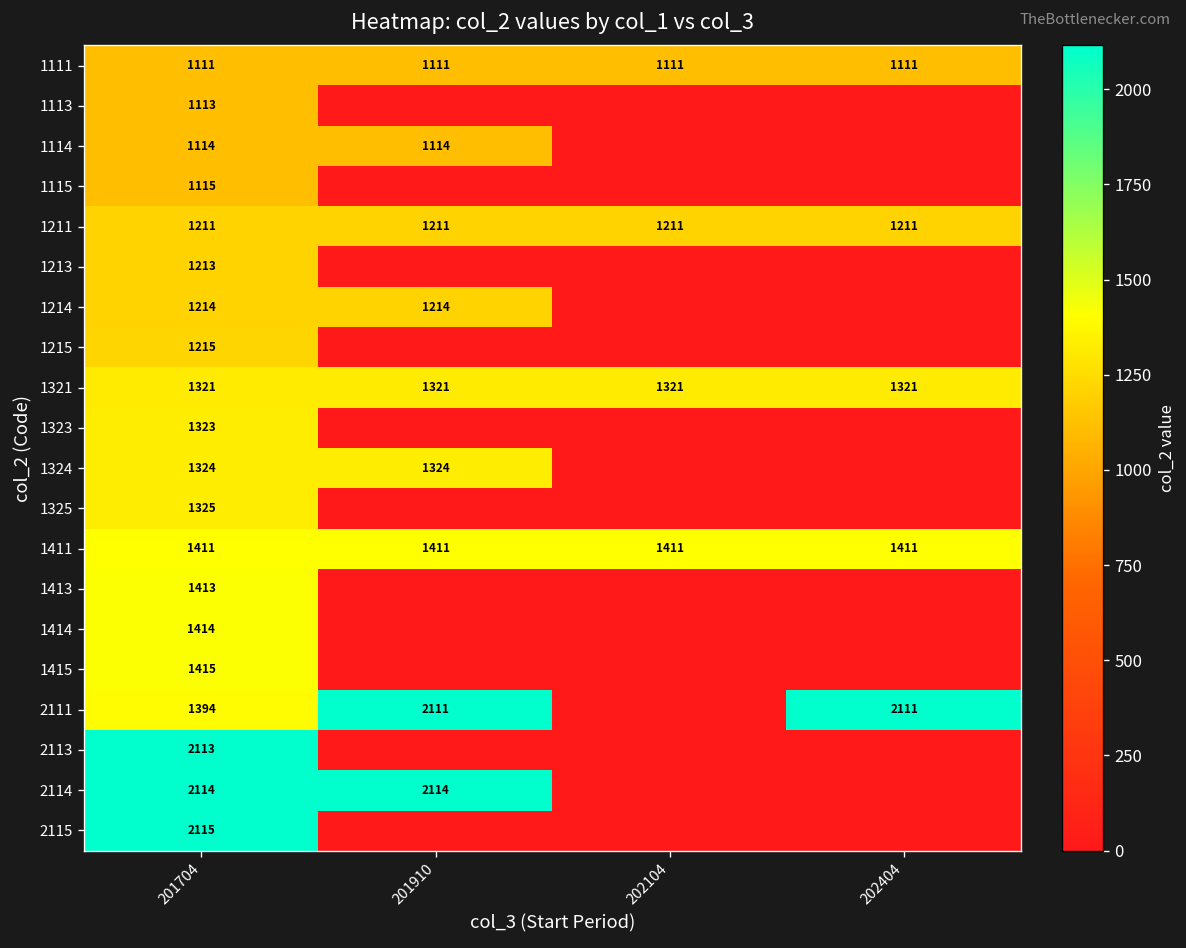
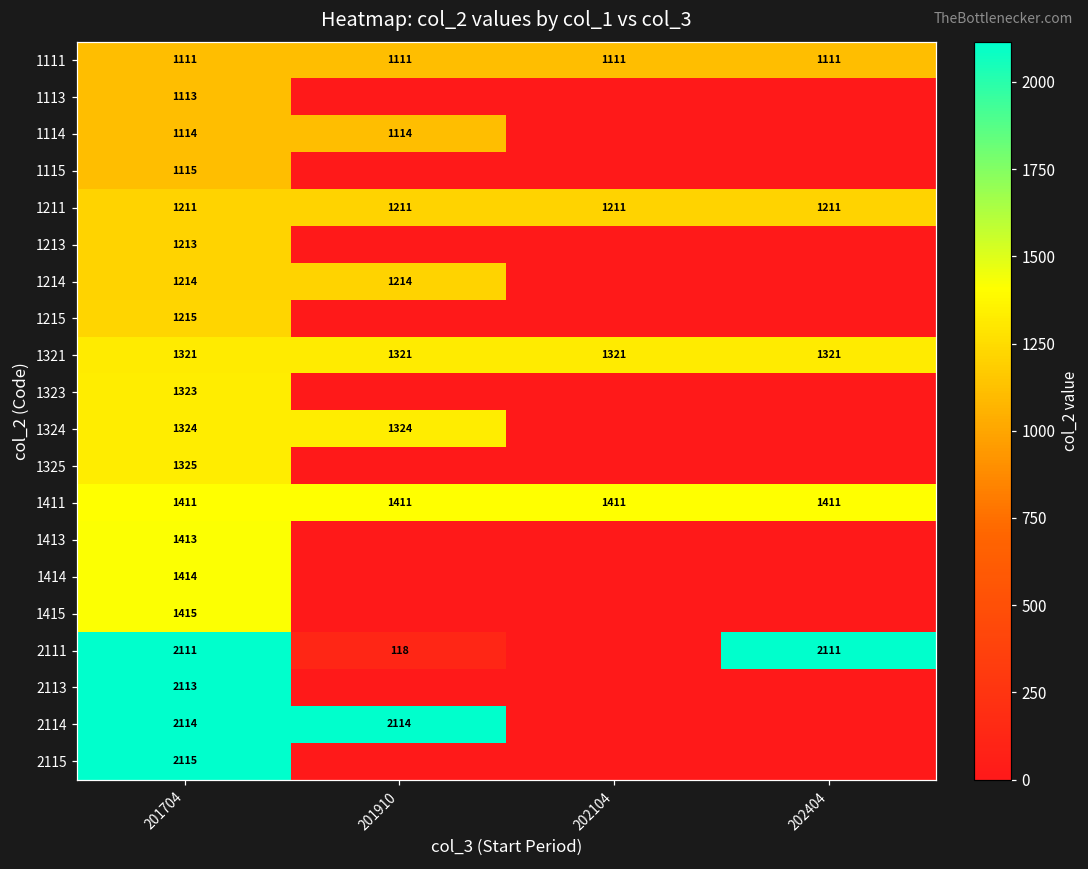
2111, 201704: 1394 -> 2111
2111, 201910: 2111 -> 118
